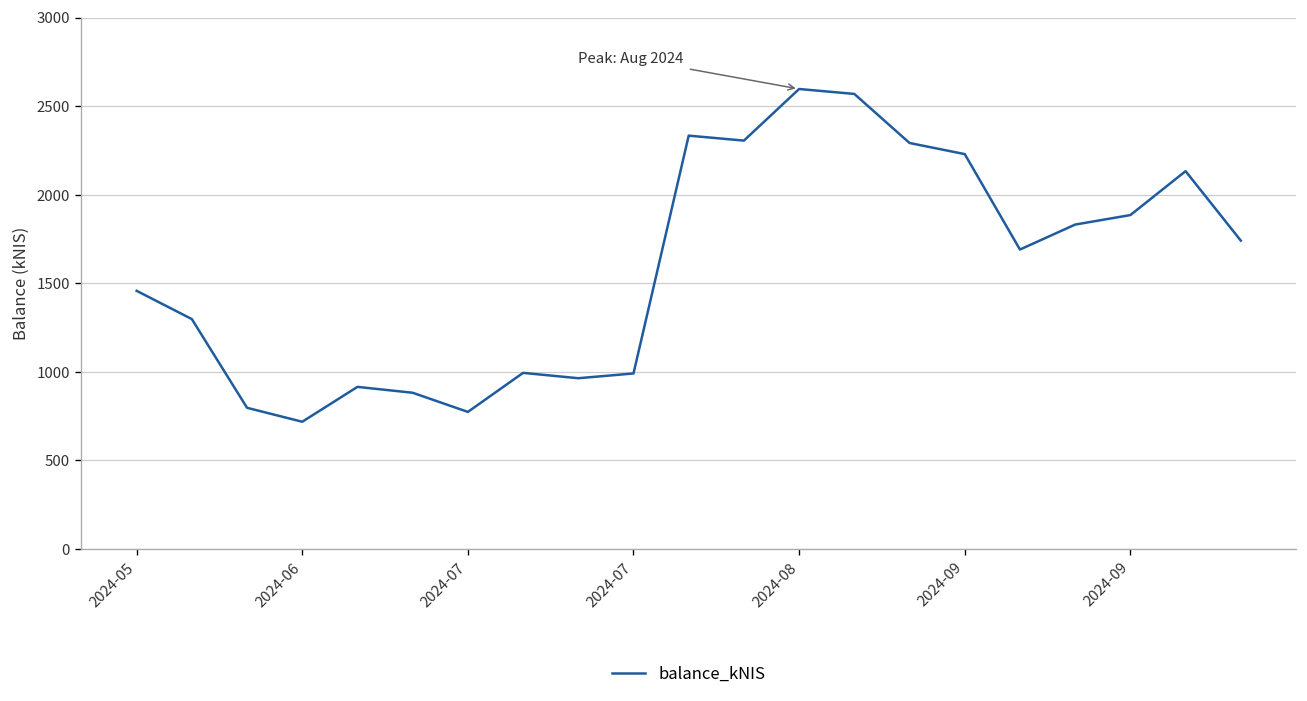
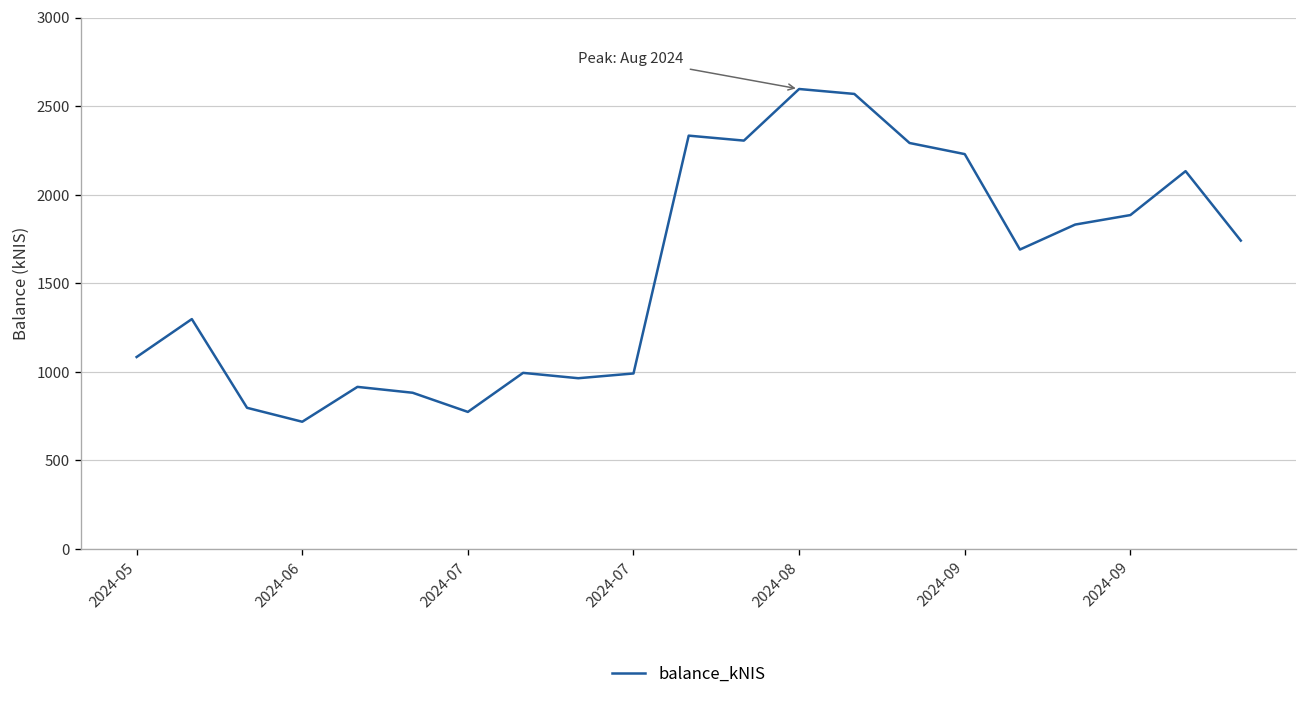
2024-05: 1460 -> 1080
